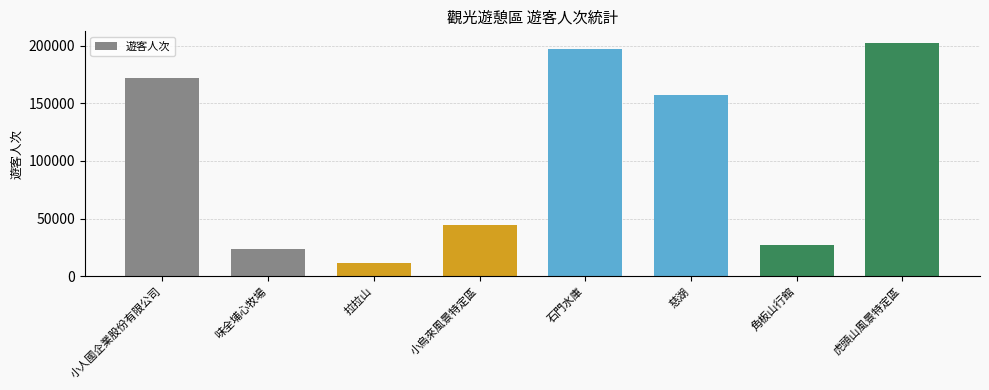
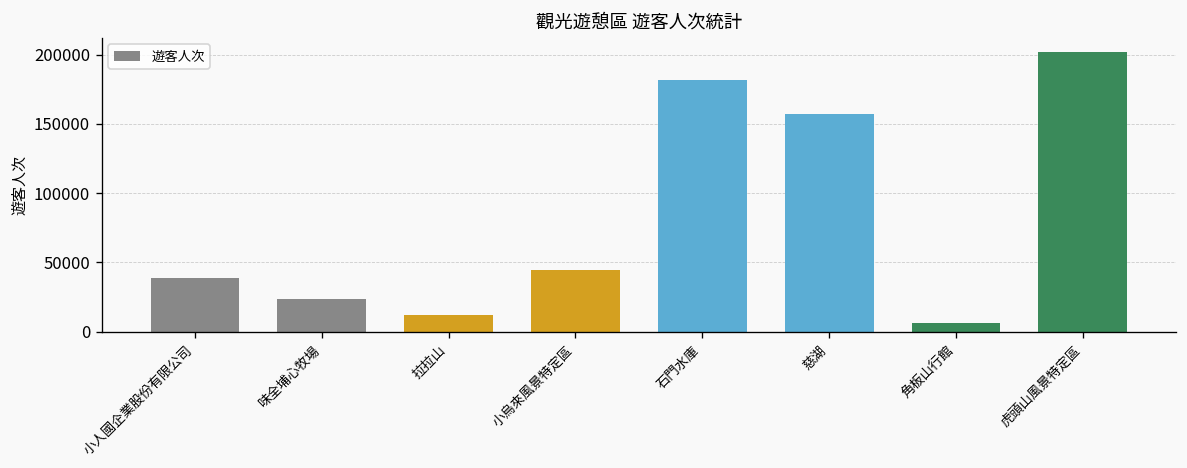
小人國企業股份有限公司: 172000 -> 39000
石門水庫: 197000 -> 182000
角板山行館: 28000 -> 6000
